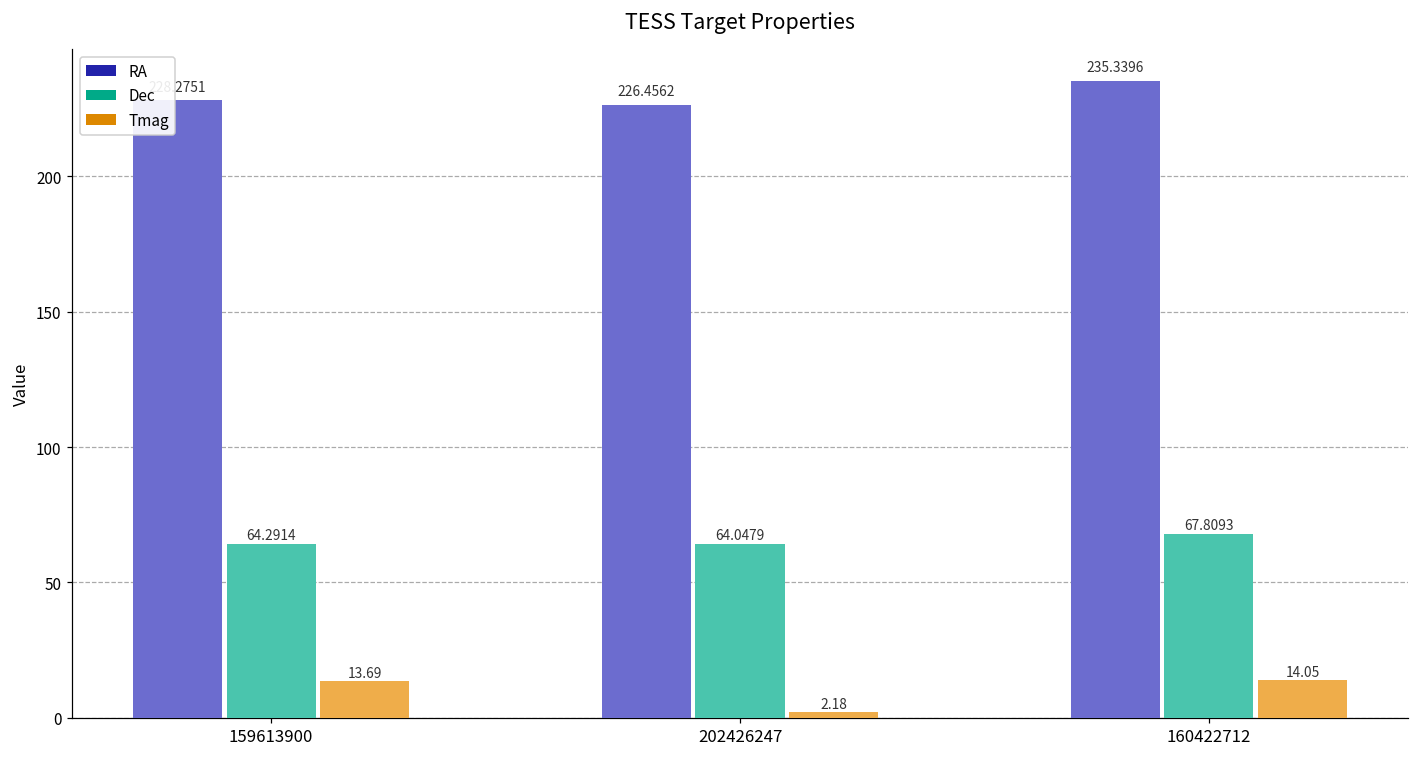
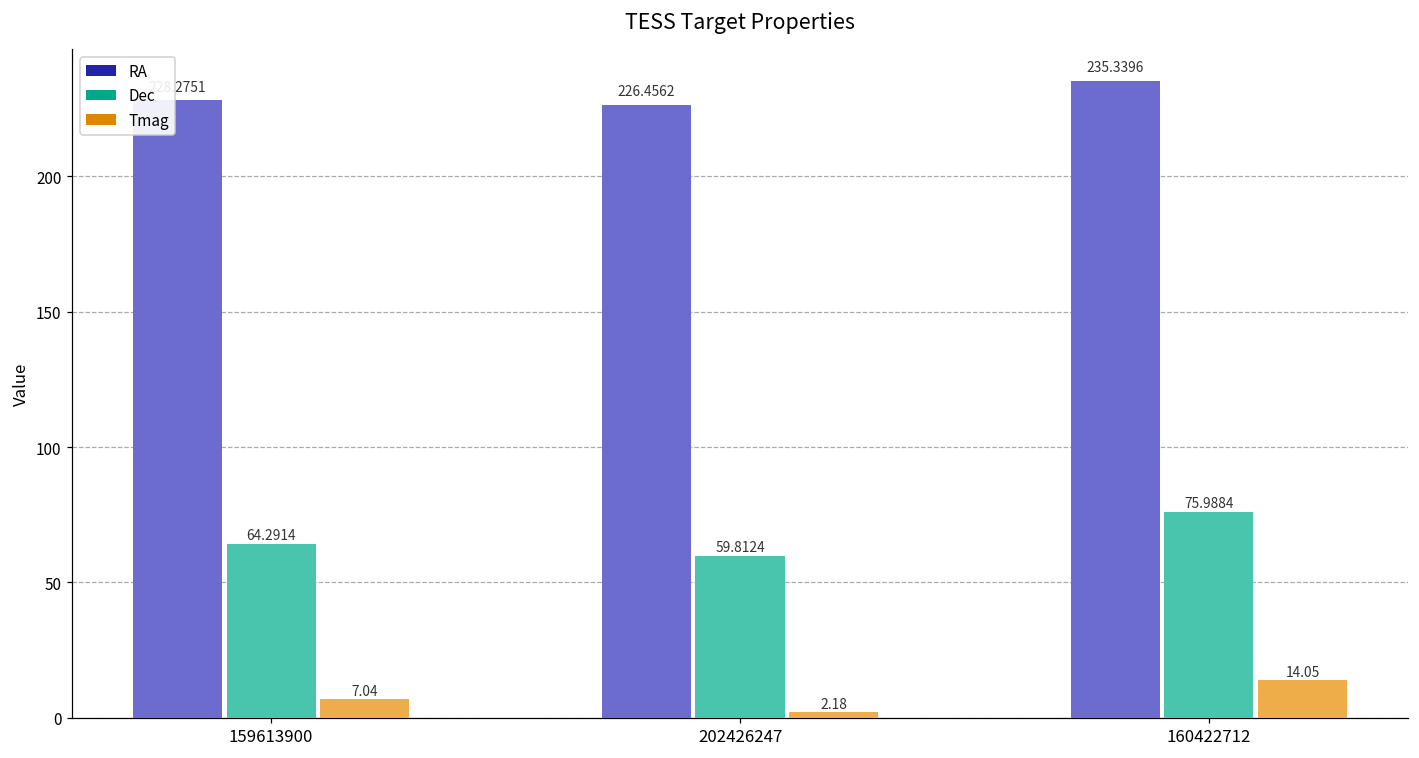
Tmag, 159613900: 13.69 -> 7.04
Dec, 202426247: 64.0479 -> 59.8124
Dec, 160422712: 67.8093 -> 75.9884
